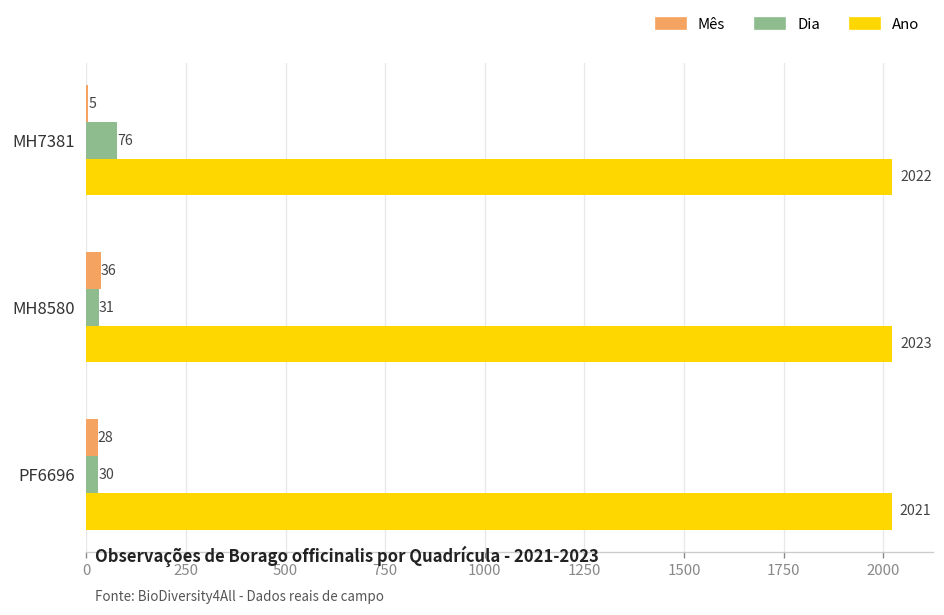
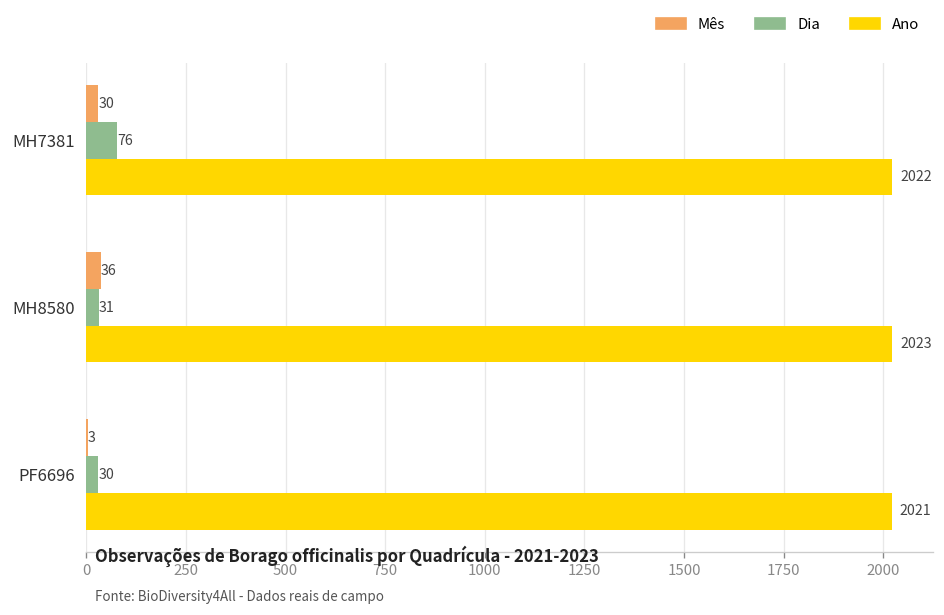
Mês, MH7381: 5 -> 30
Mês, PF6696: 28 -> 3
